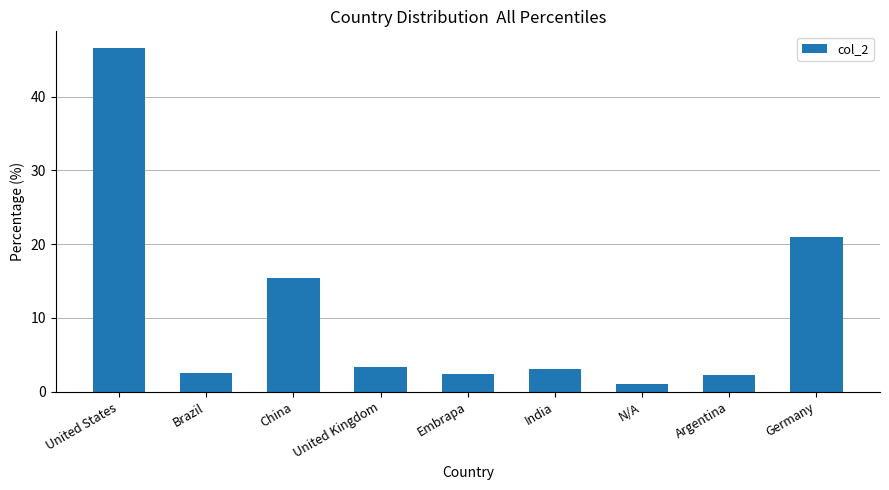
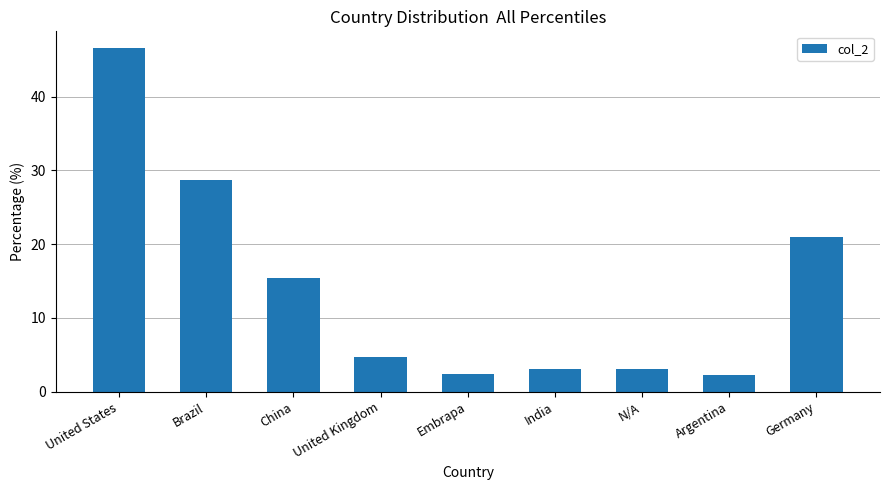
Brazil: 3 -> 29
United Kingdom: 3 -> 5
N/A: 1 -> 3
